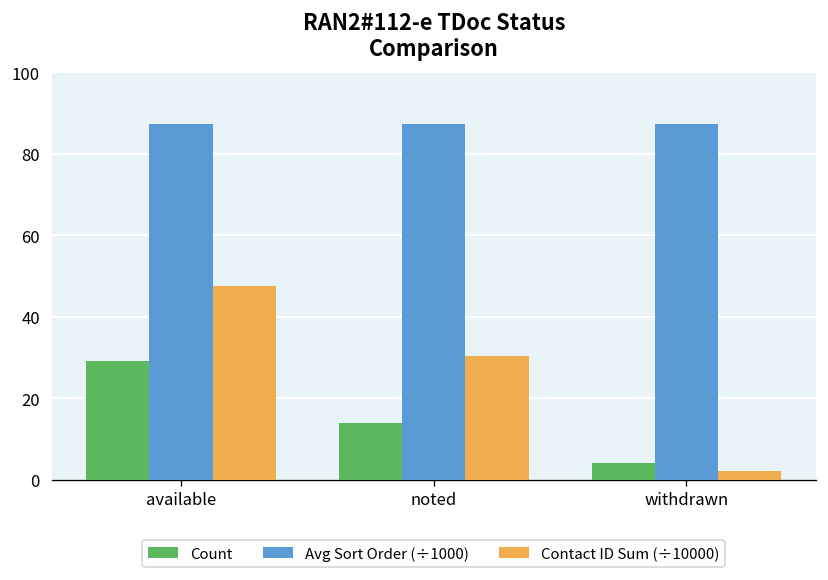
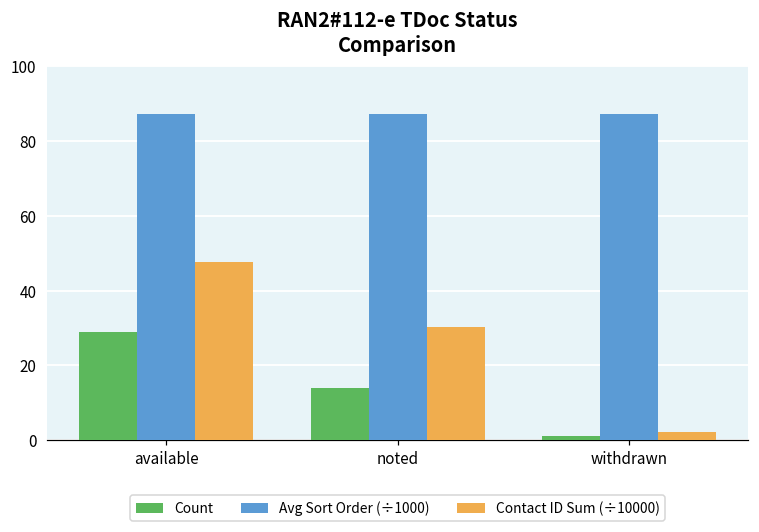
Count, withdrawn: 4 -> 1
